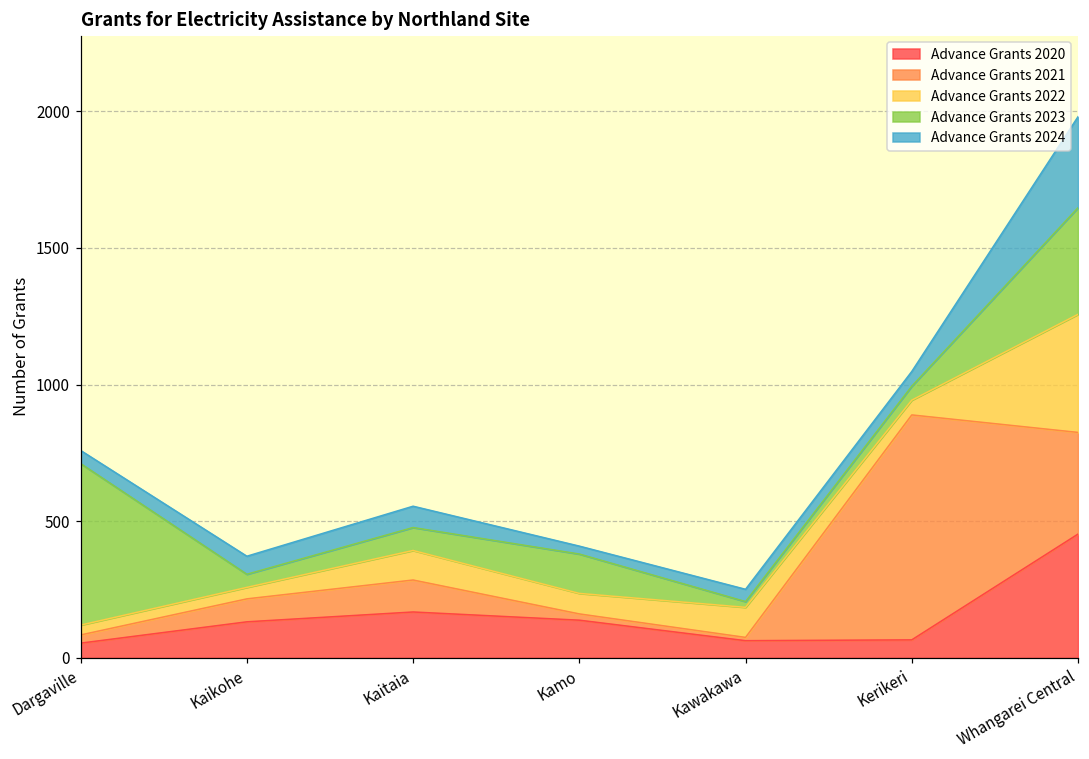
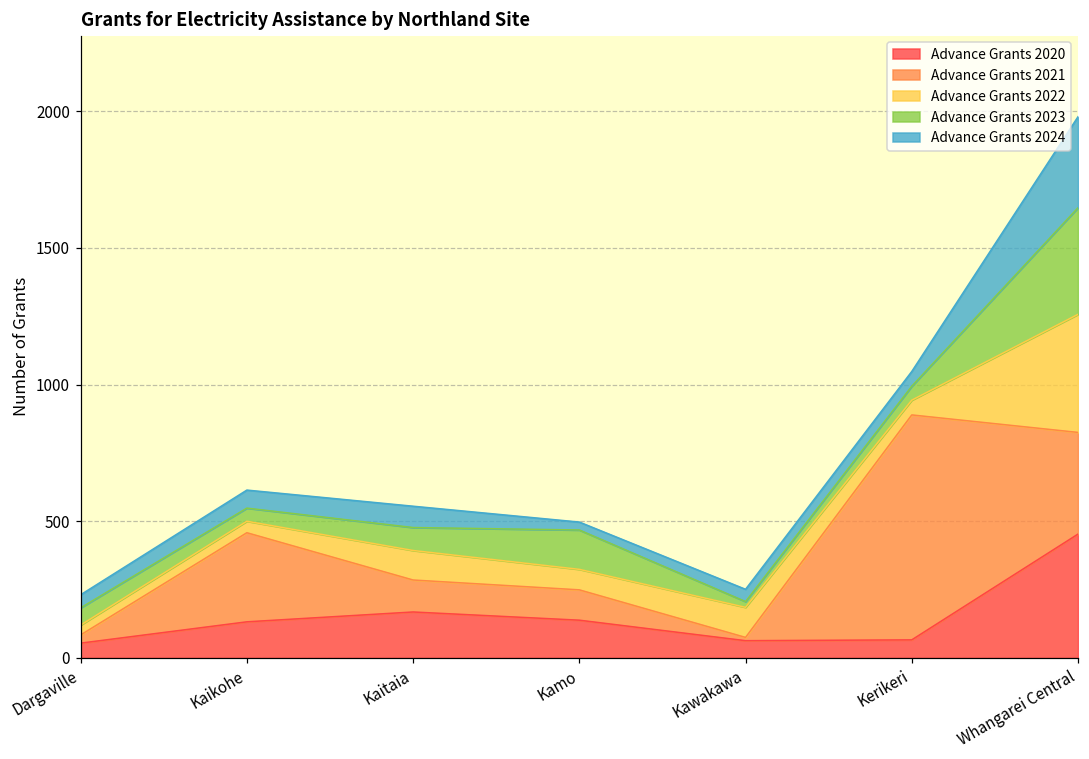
Advance Grants 2023, Dargaville: 590 -> 60
Advance Grants 2021, Kaikohe: 80 -> 330
Advance Grants 2021, Kamo: 20 -> 110
